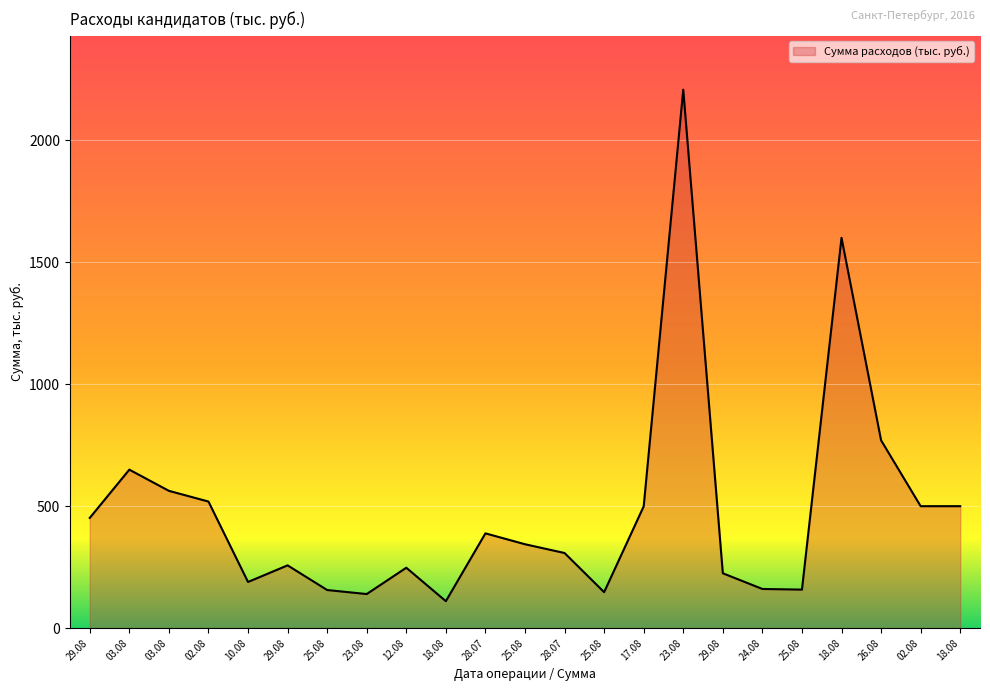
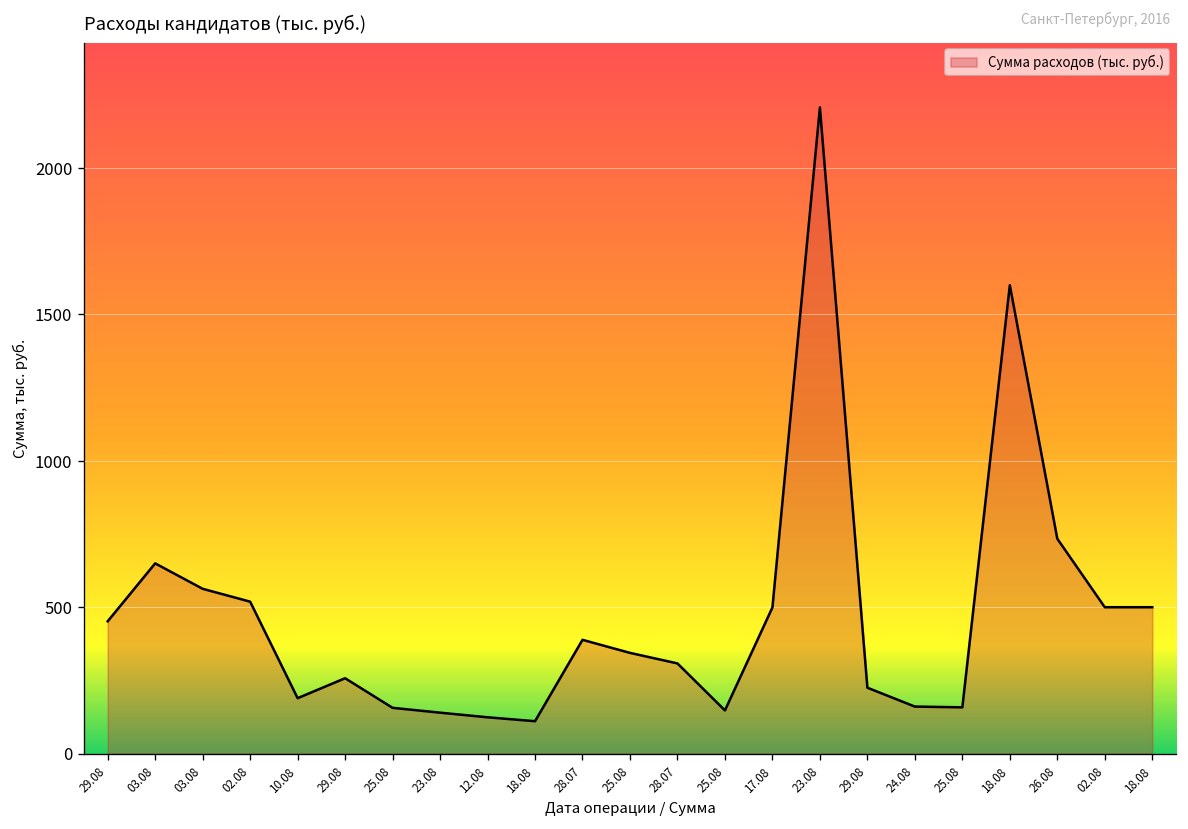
12.08: 250 -> 120
26.08: 770 -> 730
